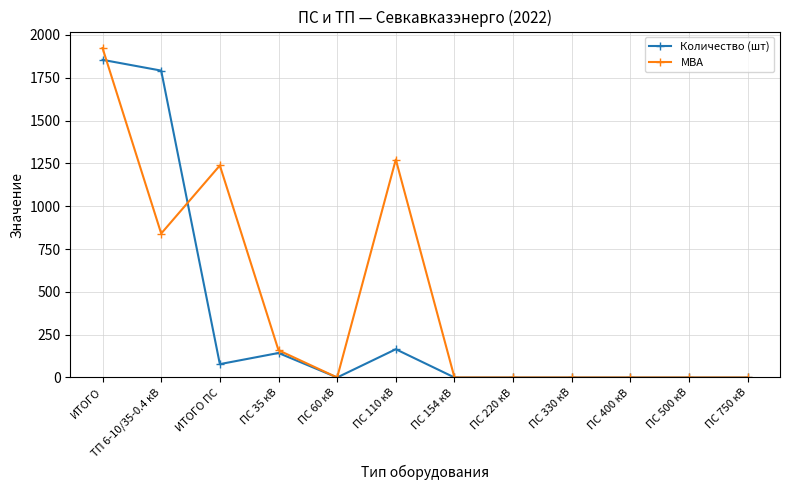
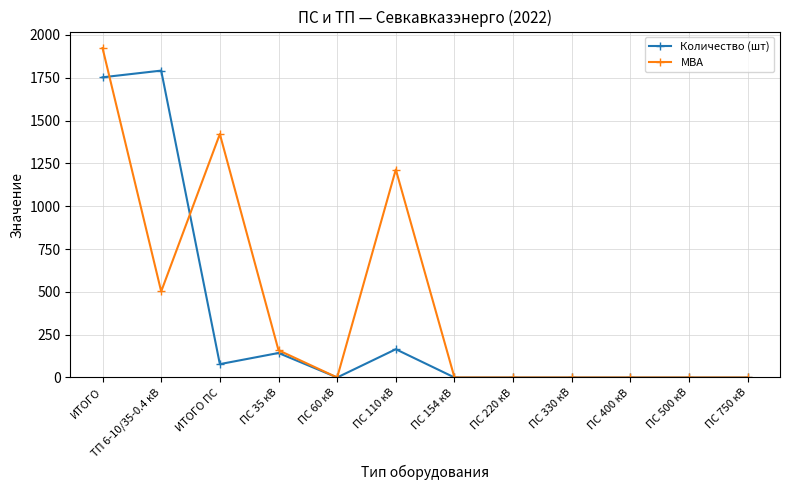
Количество (шт), ИТОГО: 1860 -> 1750
МВА, ТП 6-10/35-0.4 кВ: 840 -> 500
МВА, ИТОГО ПС: 1240 -> 1420
МВА, ПС 110 кВ: 1270 -> 1210
